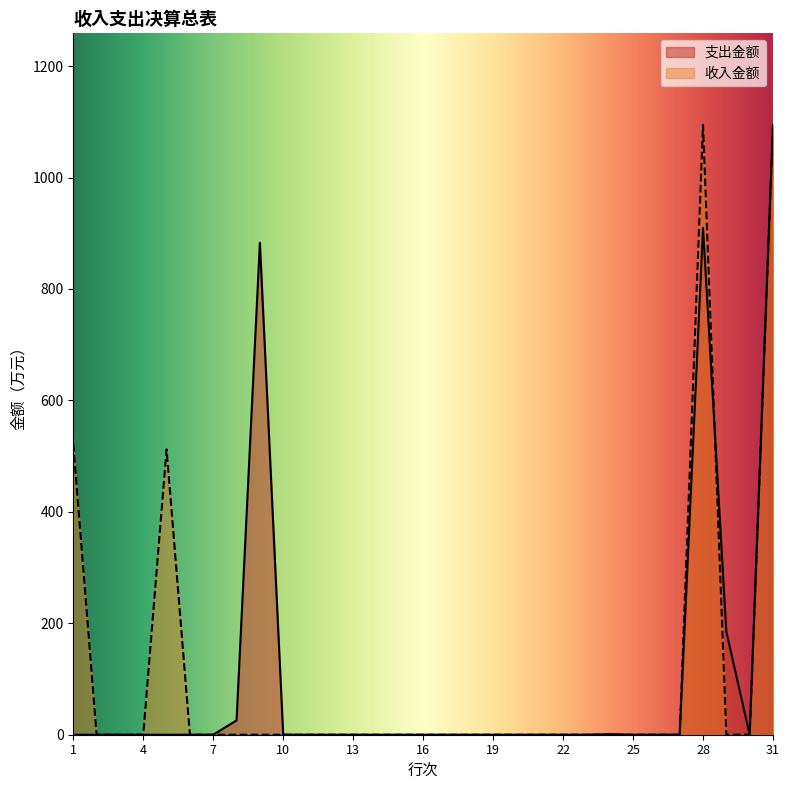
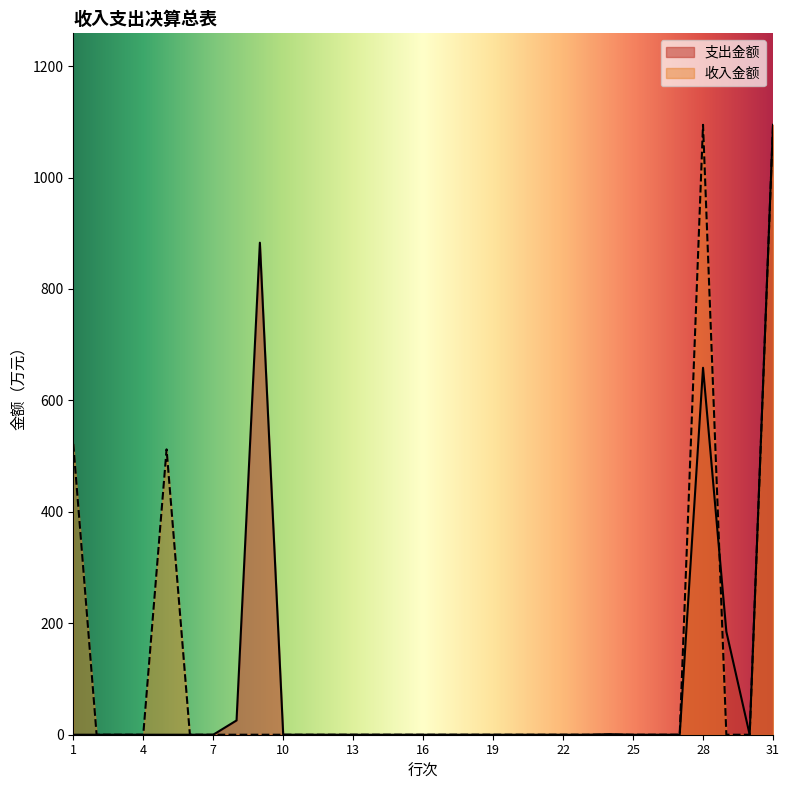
支出金额, 28: 910 -> 660
